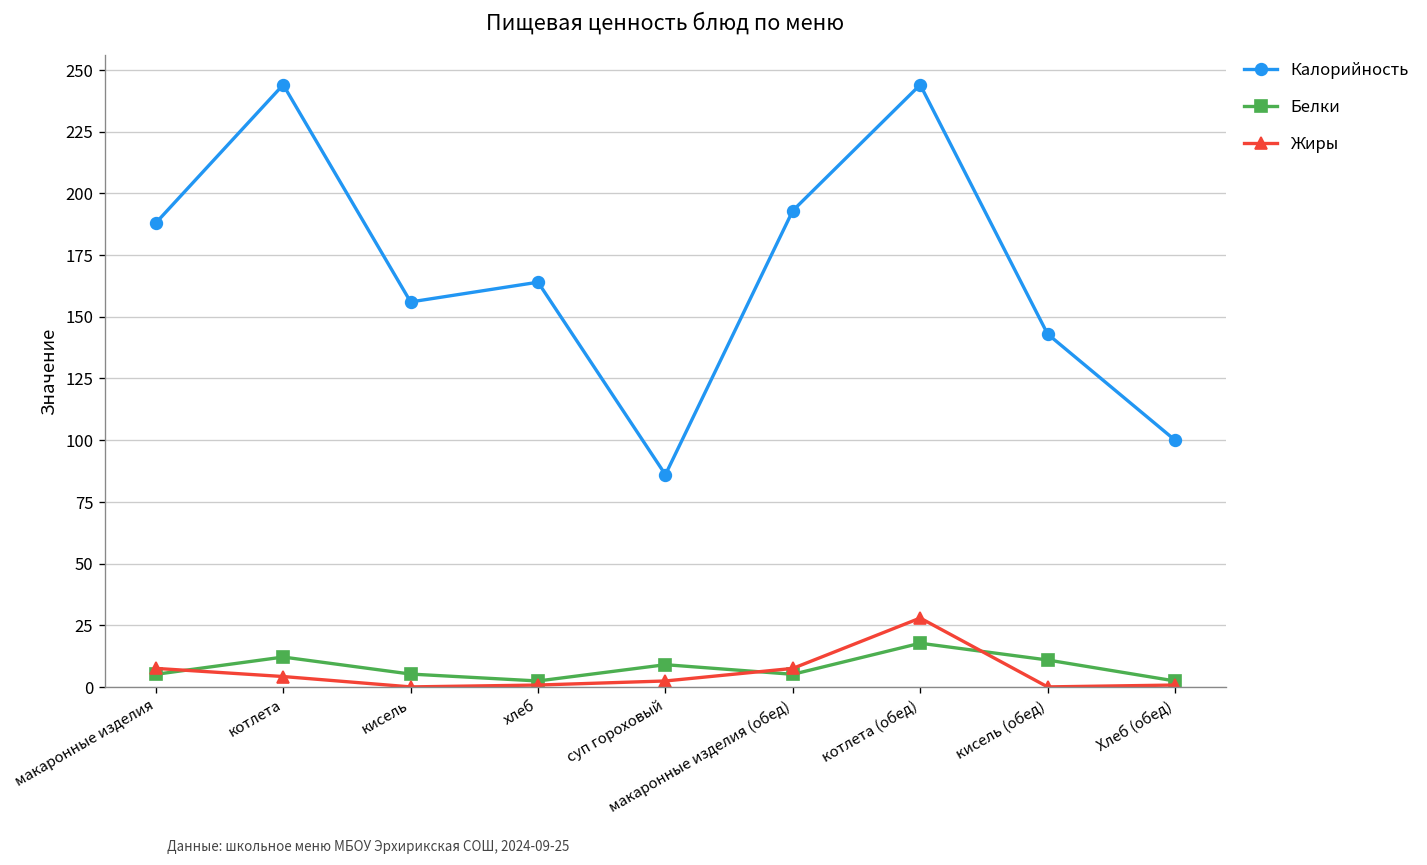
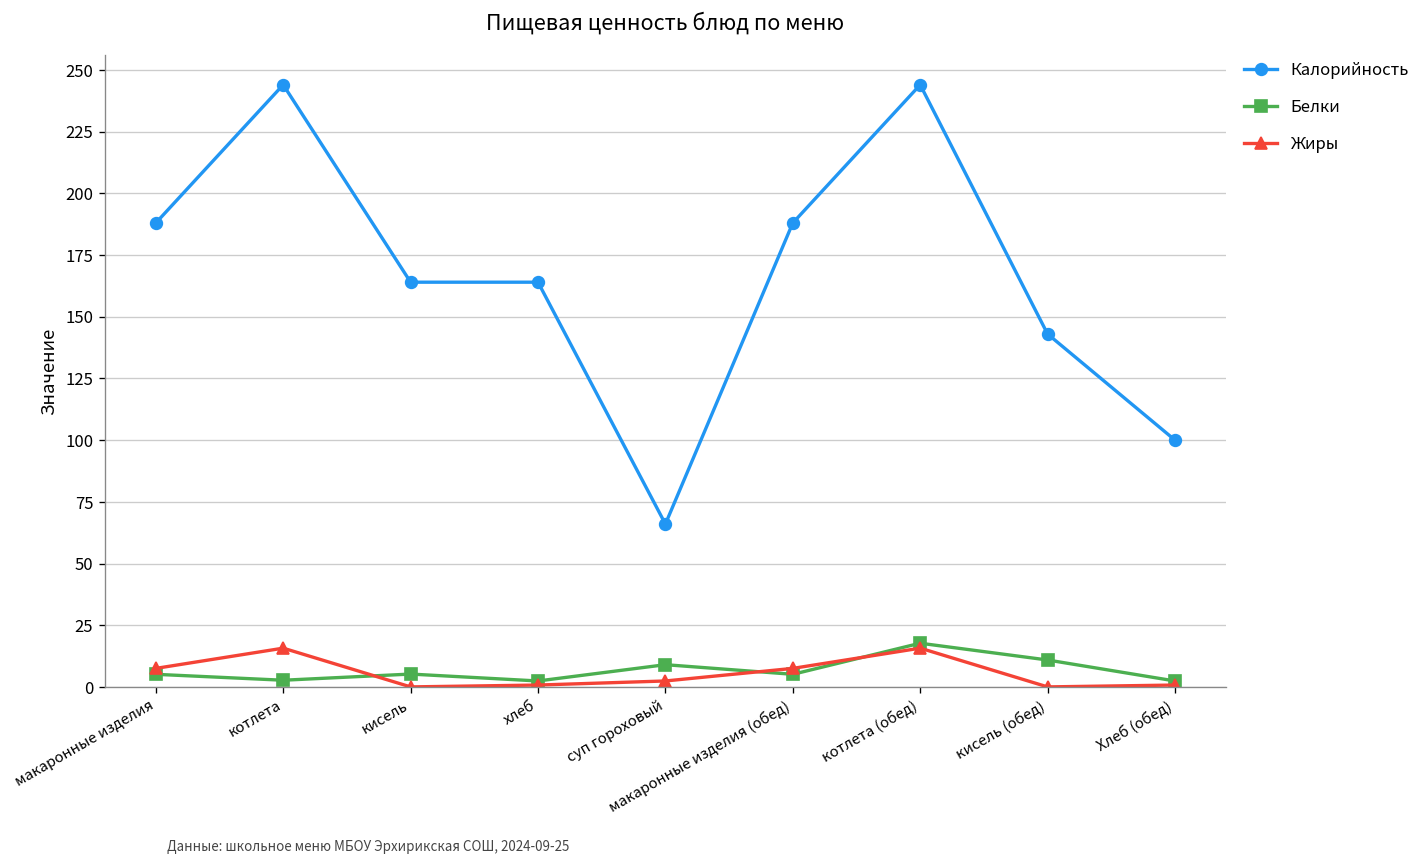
Белки, котлета: 12 -> 3
Жиры, котлета: 4 -> 16
Калорийность, кисель: 156 -> 164
Калорийность, суп гороховый: 86 -> 66
Калорийность, макаронные изделия (обед): 193 -> 188
Жиры, котлета (обед): 28 -> 16
